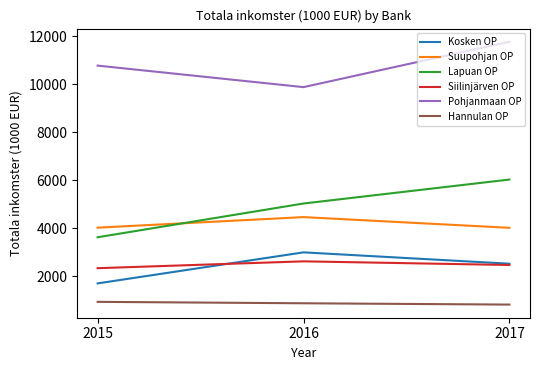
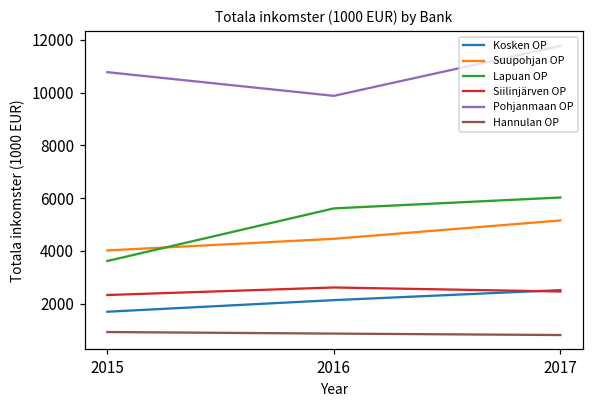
Kosken OP, 2016: 3000 -> 2100
Lapuan OP, 2016: 5000 -> 5600
Suupohjan OP, 2017: 4000 -> 5200
